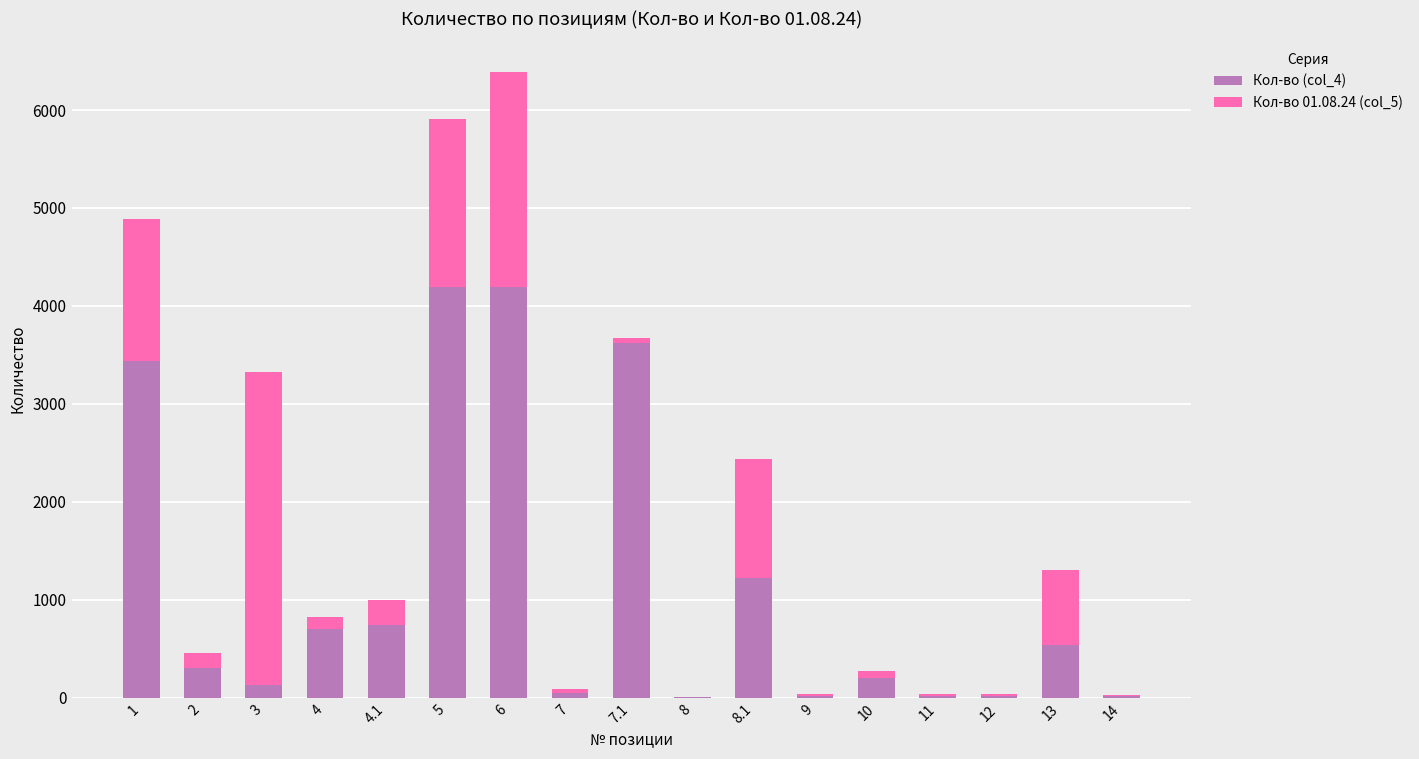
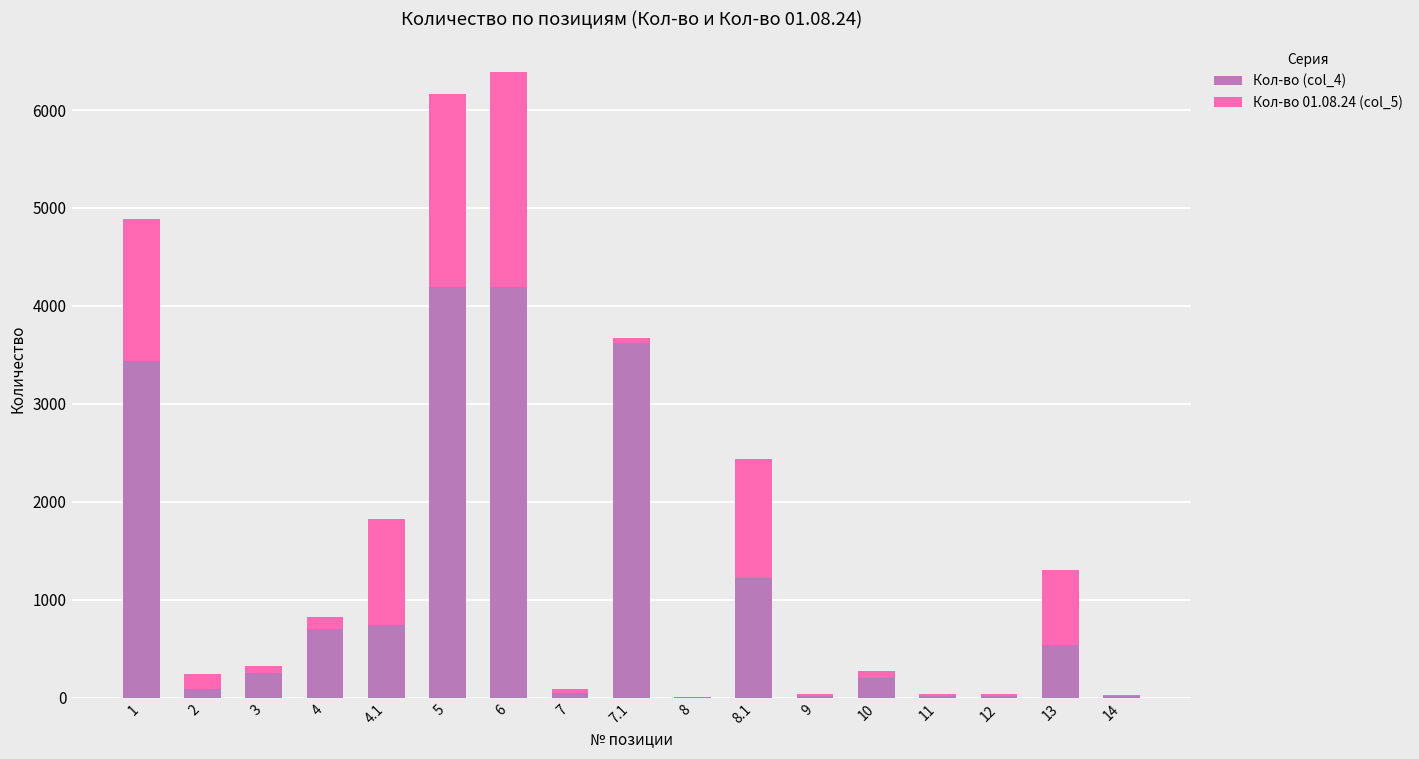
Кол-во (col_4), 2: 300 -> 100
Кол-во (col_4), 3: 100 -> 300
Кол-во 01.08.24 (col_5), 3: 3200 -> 100
Кол-во 01.08.24 (col_5), 4.1: 300 -> 1100
Кол-во 01.08.24 (col_5), 5: 1700 -> 2000
